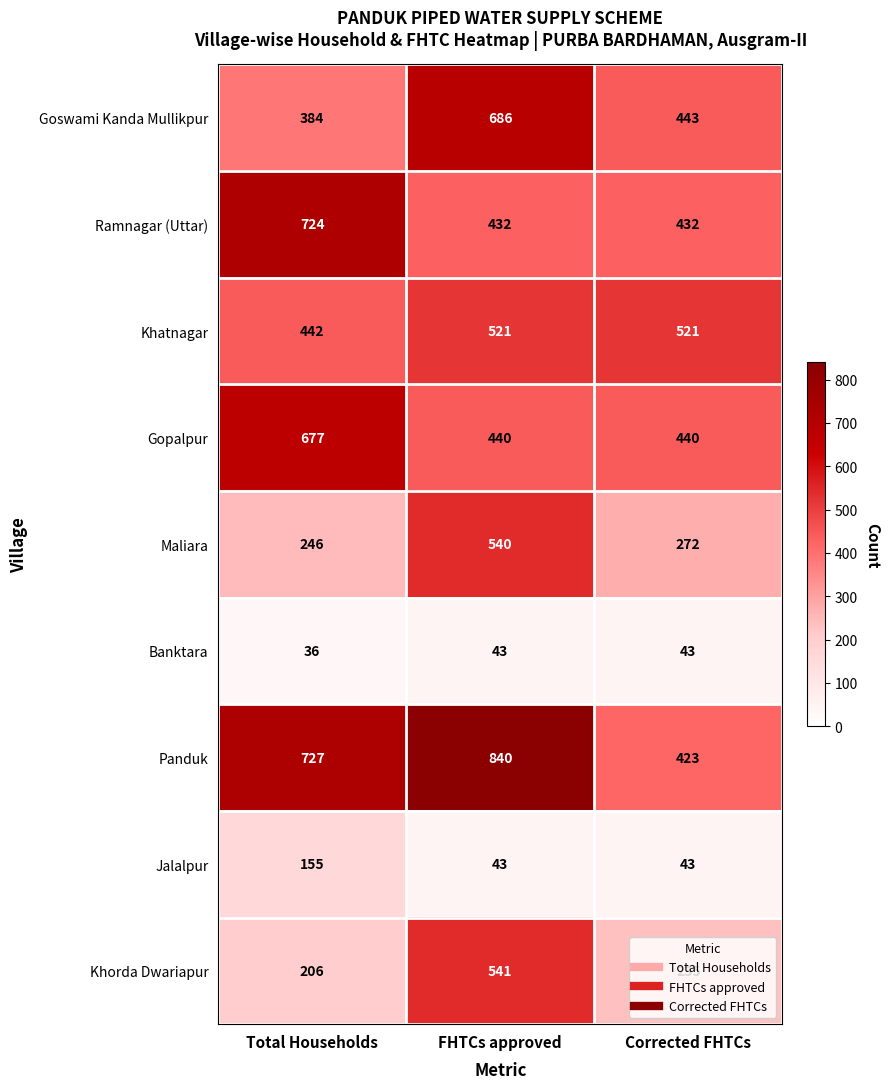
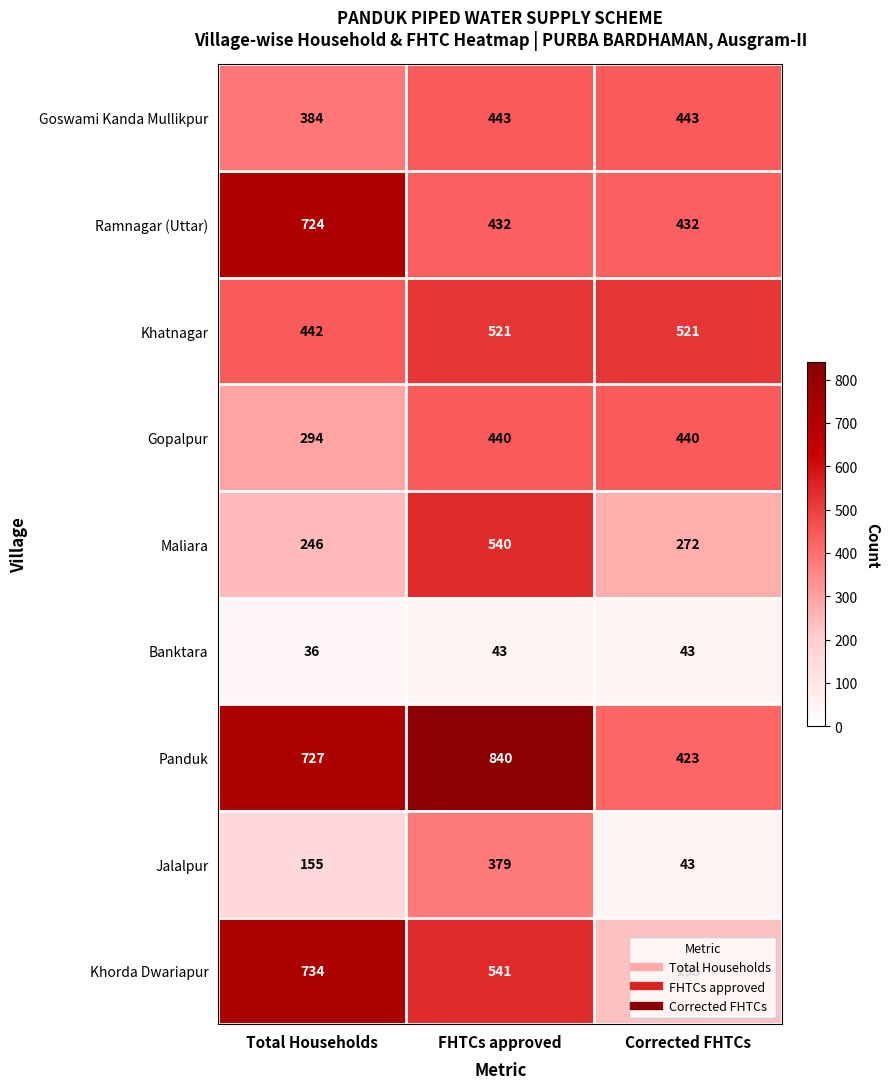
Goswami Kanda Mullikpur, FHTCs approved: 686 -> 443
Gopalpur, Total Households: 677 -> 294
Jalalpur, FHTCs approved: 43 -> 379
Khorda Dwariapur, Total Households: 206 -> 734
